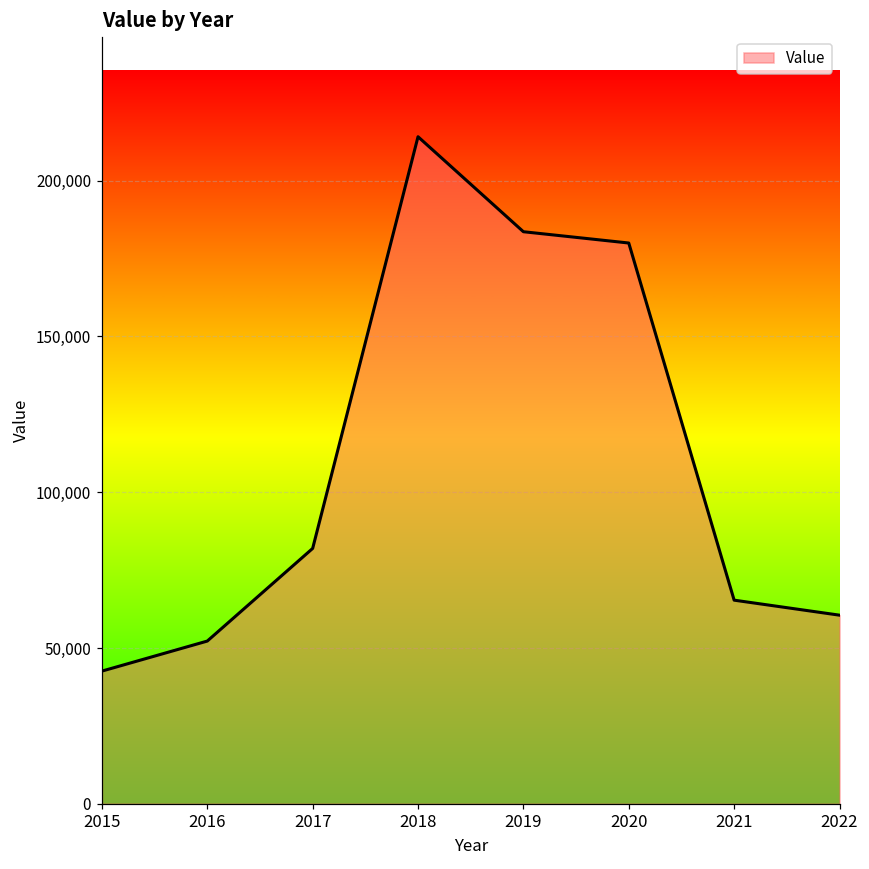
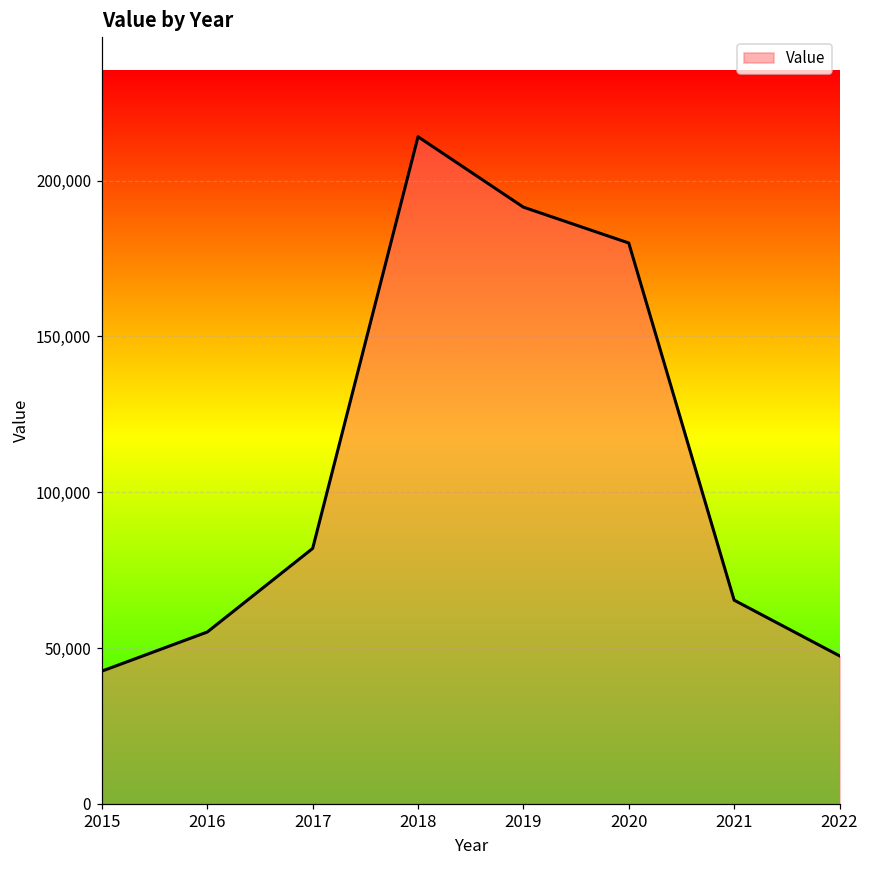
2016: 52,000 -> 55,000
2019: 184,000 -> 192,000
2022: 61,000 -> 47,000
